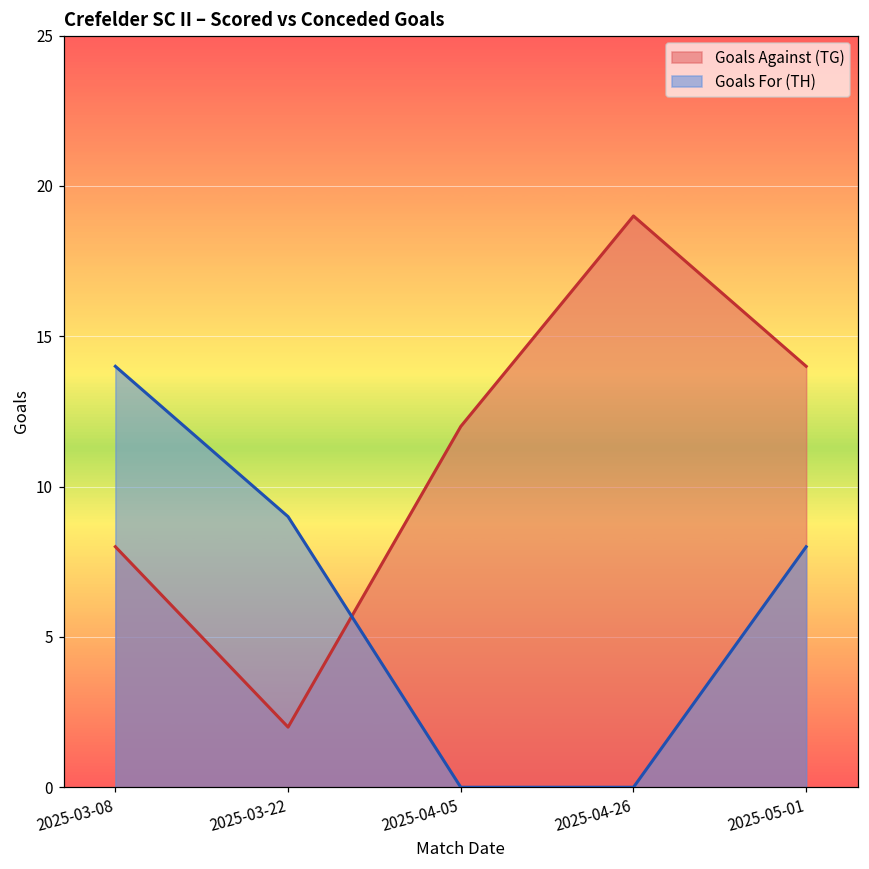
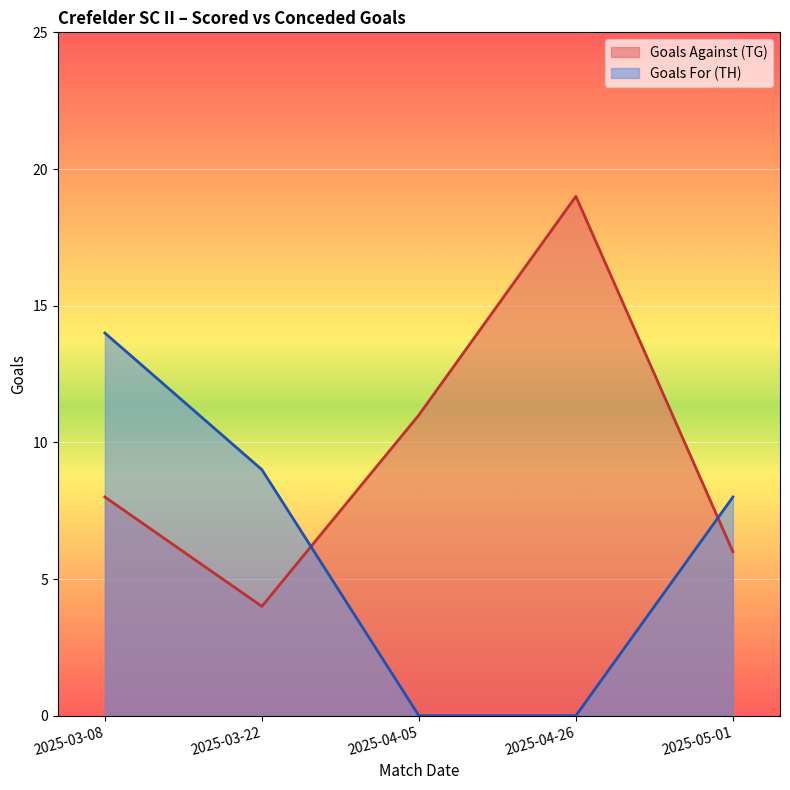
Goals Against (TG), 2025-03-22: 2 -> 4
Goals Against (TG), 2025-04-05: 12 -> 11
Goals Against (TG), 2025-05-01: 14 -> 6
